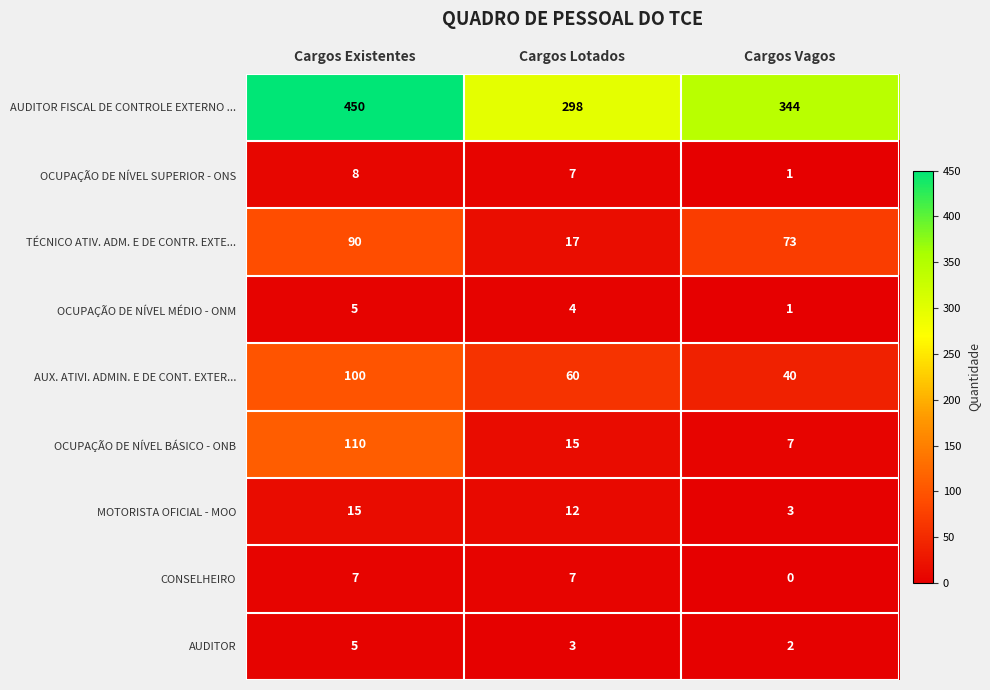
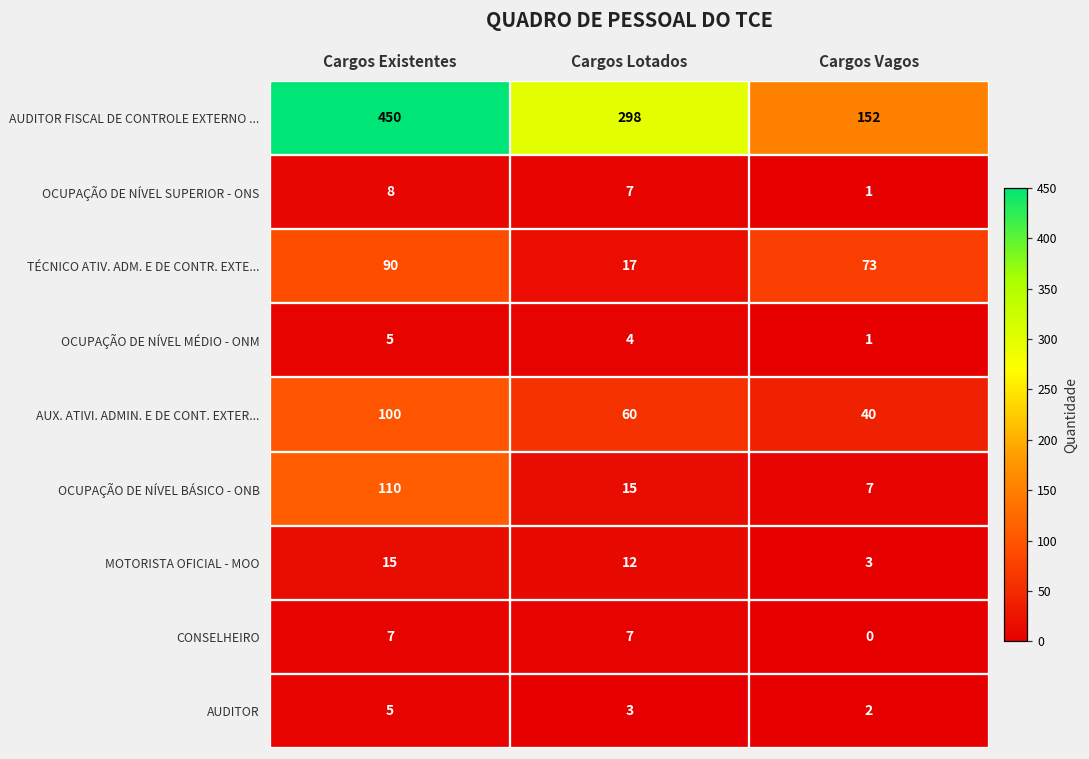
AUDITOR FISCAL DE CONTROLE EXTERNO ..., Cargos Vagos: 344 -> 152
